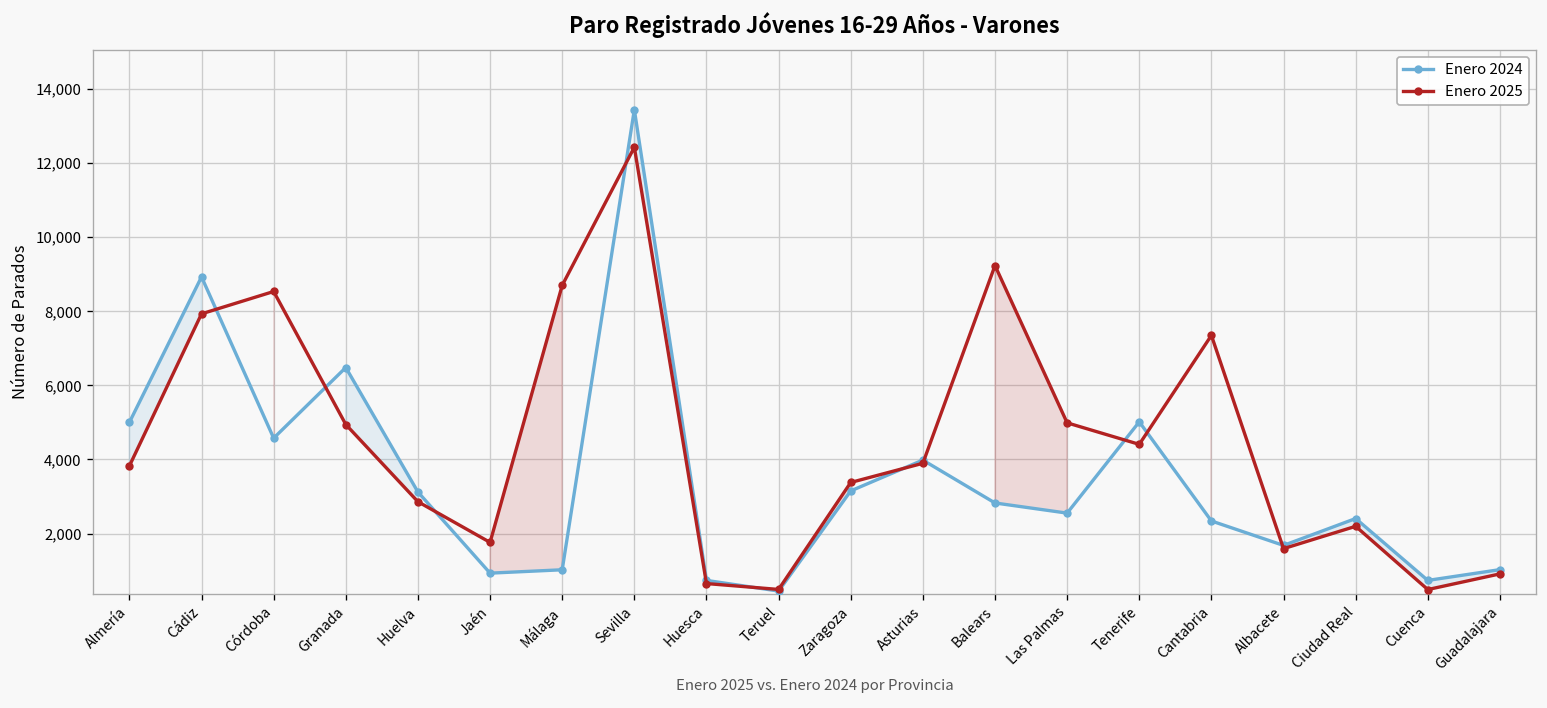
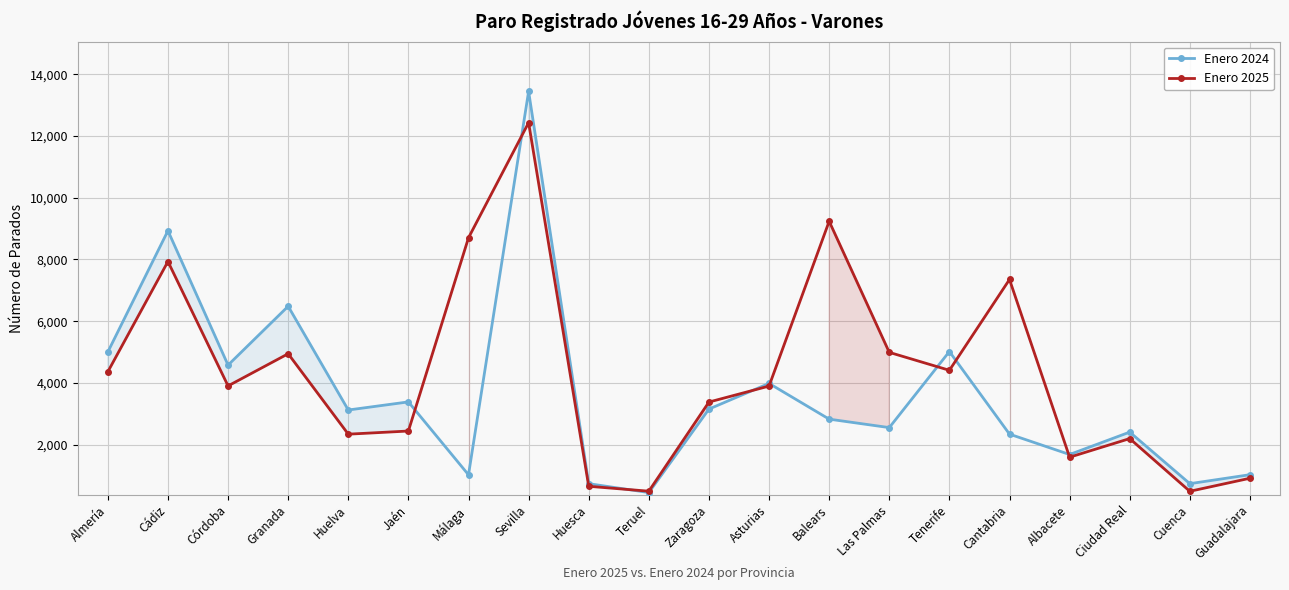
Enero 2025, Almería: 3,800 -> 4,400
Enero 2025, Córdoba: 8,500 -> 3,900
Enero 2025, Huelva: 2,900 -> 2,300
Enero 2024, Jaén: 900 -> 3,400
Enero 2025, Jaén: 1,800 -> 2,400
